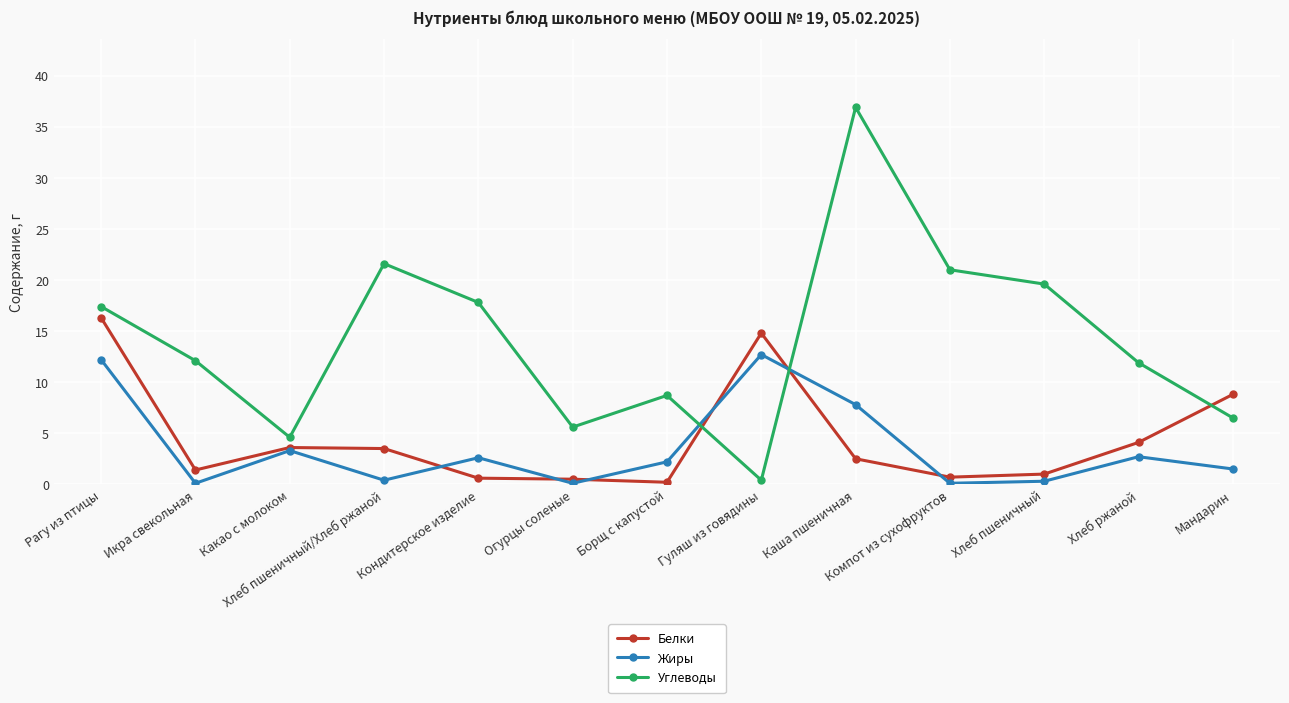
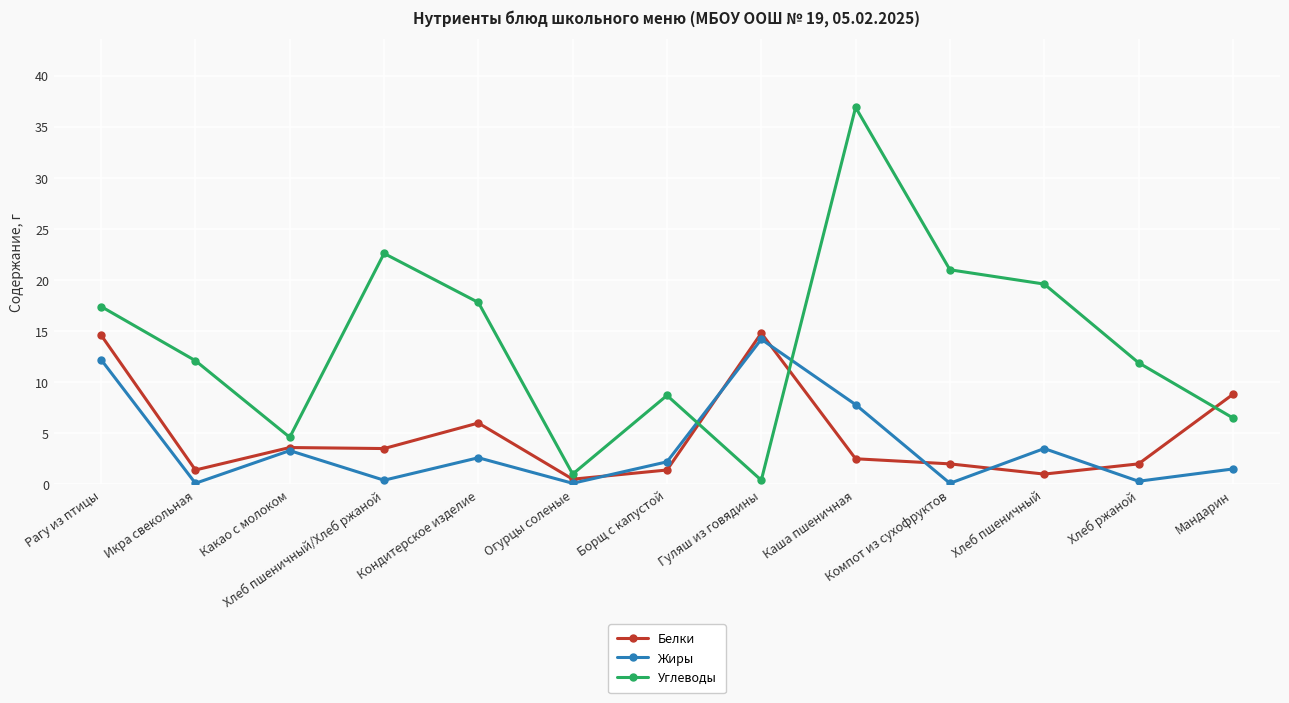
Белки, Рагу из птицы: 16.3 -> 14.6
Углеводы, Хлеб пшеничный/Хлеб ржаной: 21.6 -> 22.6
Белки, Кондитерское изделие: 0.6 -> 6.0
Углеводы, Огурцы соленые: 5.6 -> 1.0
Белки, Борщ с капустой: 0.2 -> 1.4
Жиры, Гуляш из говядины: 12.7 -> 14.2
Белки, Компот из сухофруктов: 0.7 -> 2.0
Жиры, Хлеб пшеничный: 0.3 -> 3.5
Белки, Хлеб ржаной: 4.1 -> 2.0
Жиры, Хлеб ржаной: 2.7 -> 0.3
